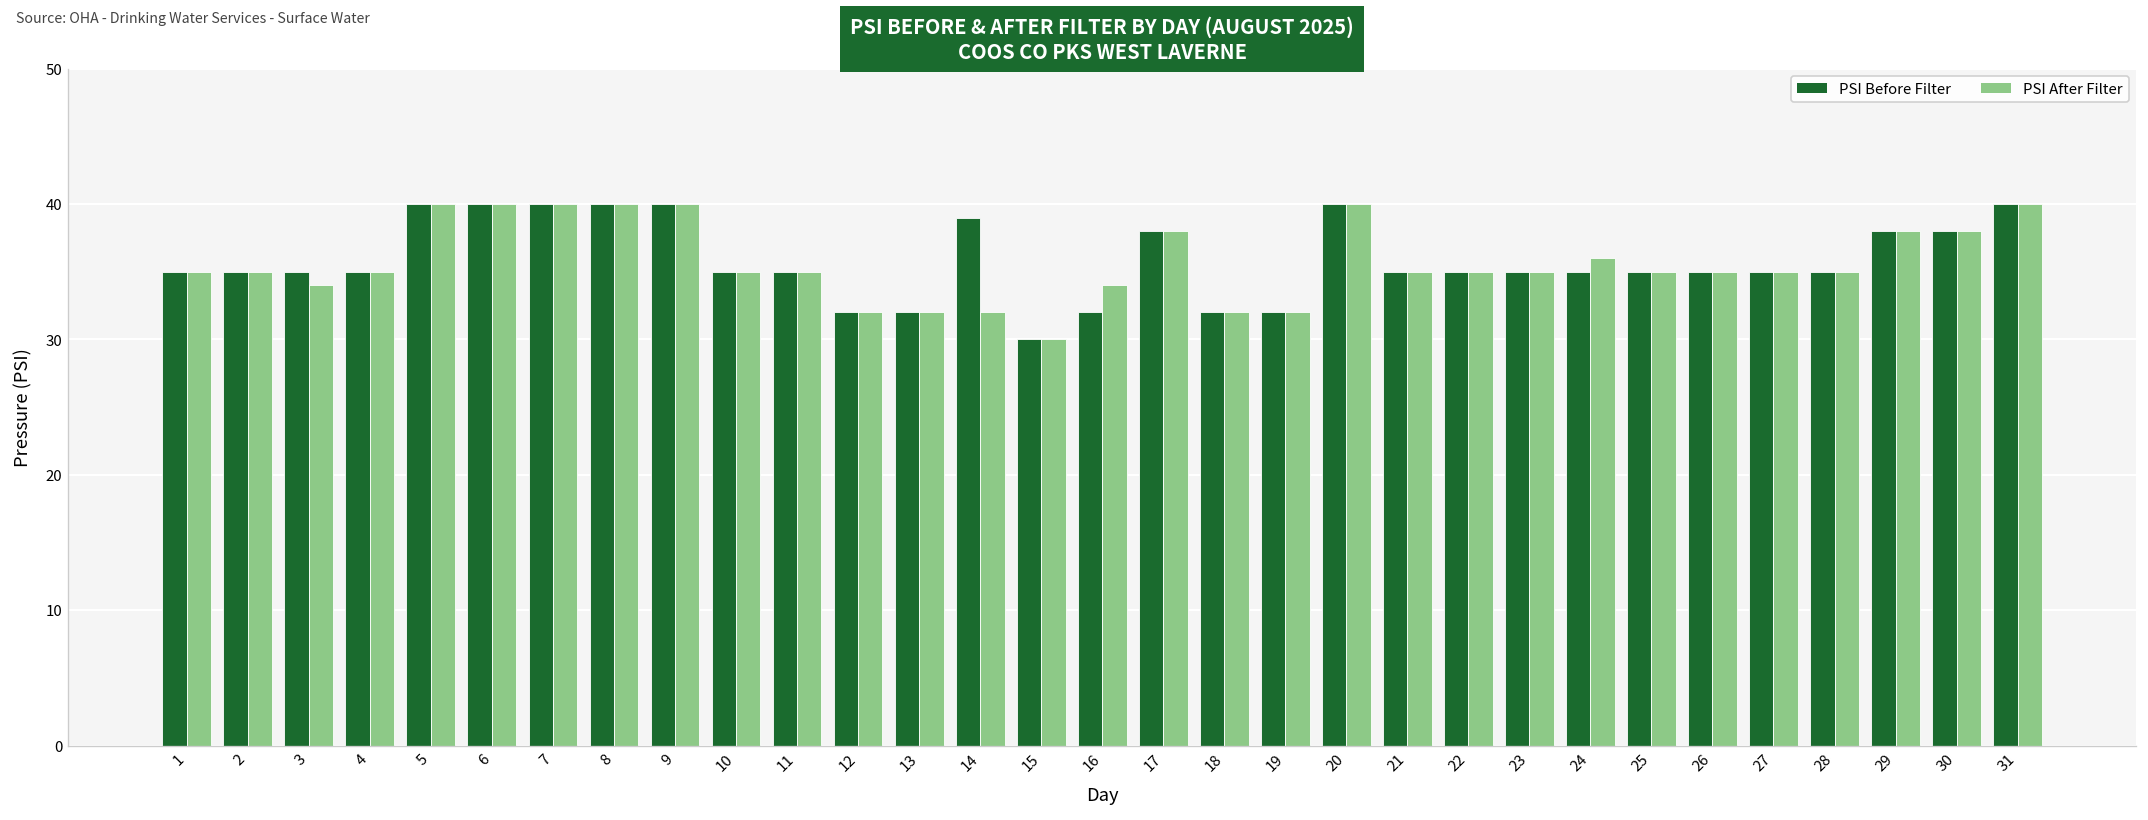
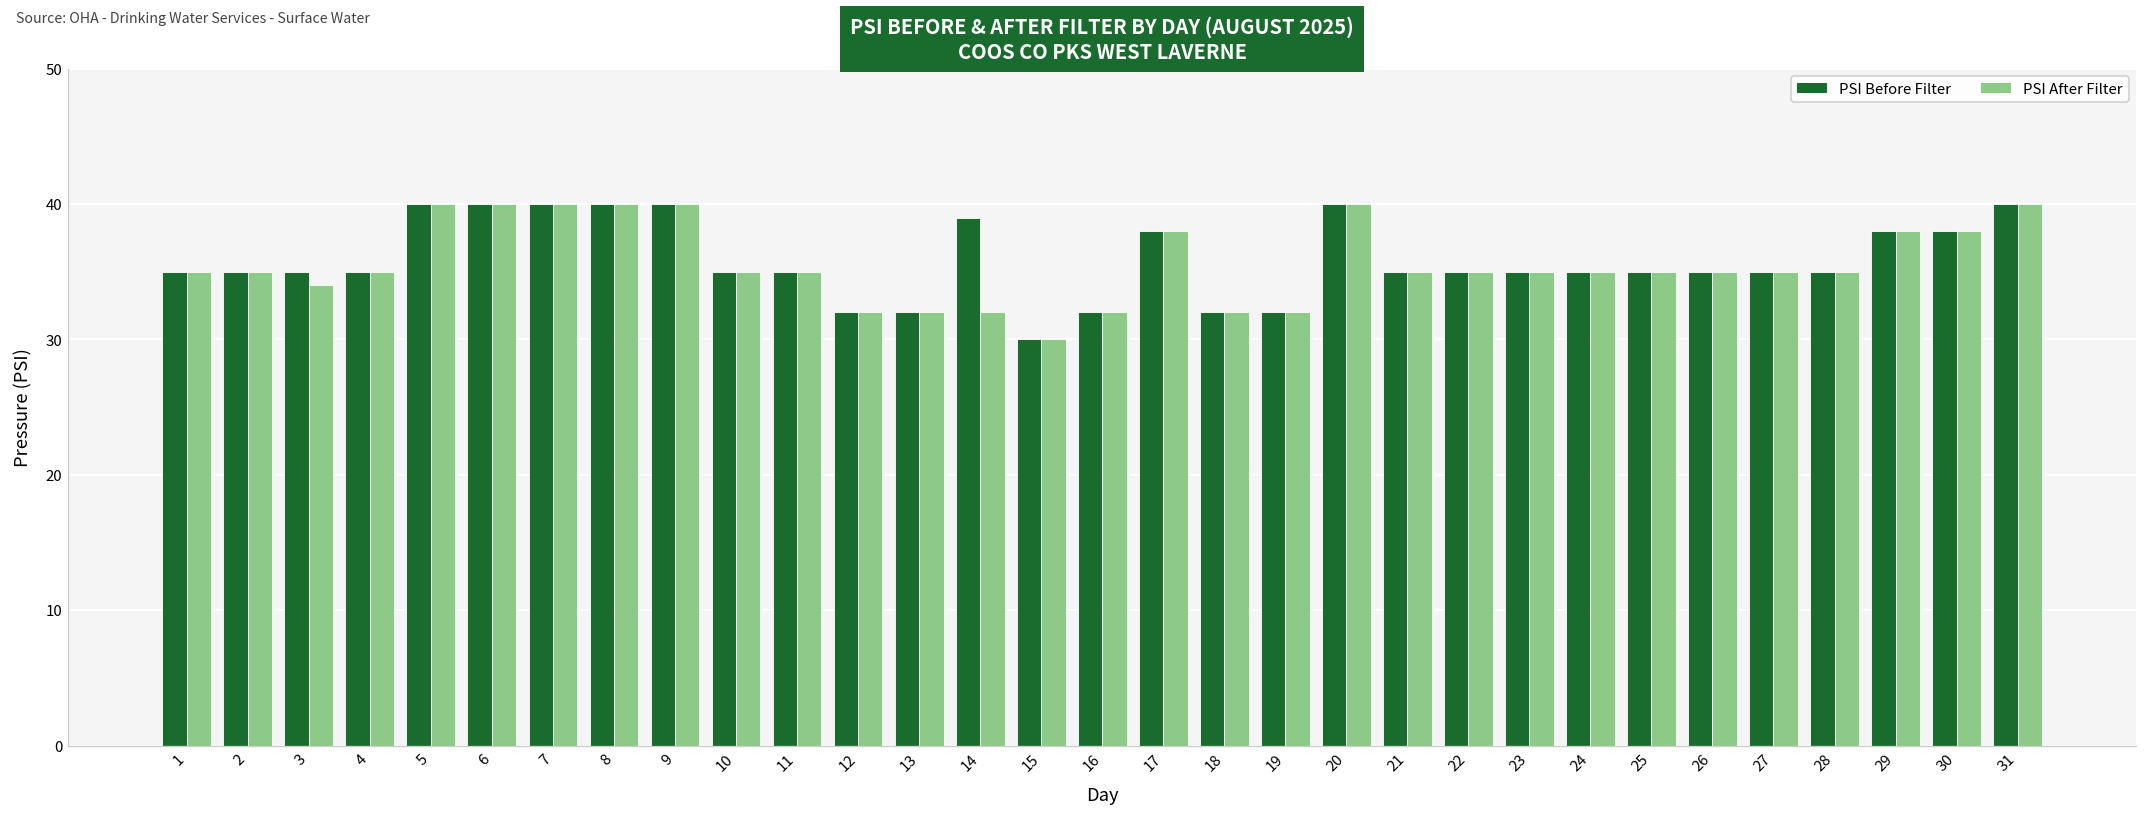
PSI After Filter, 16: 34 -> 32
PSI After Filter, 24: 36 -> 35
